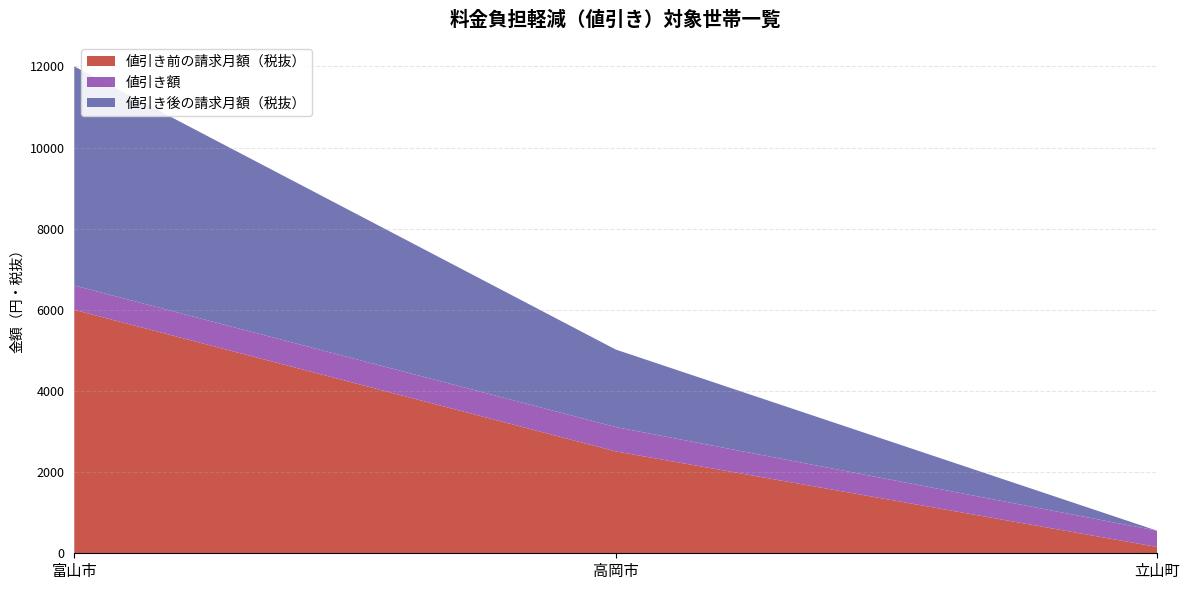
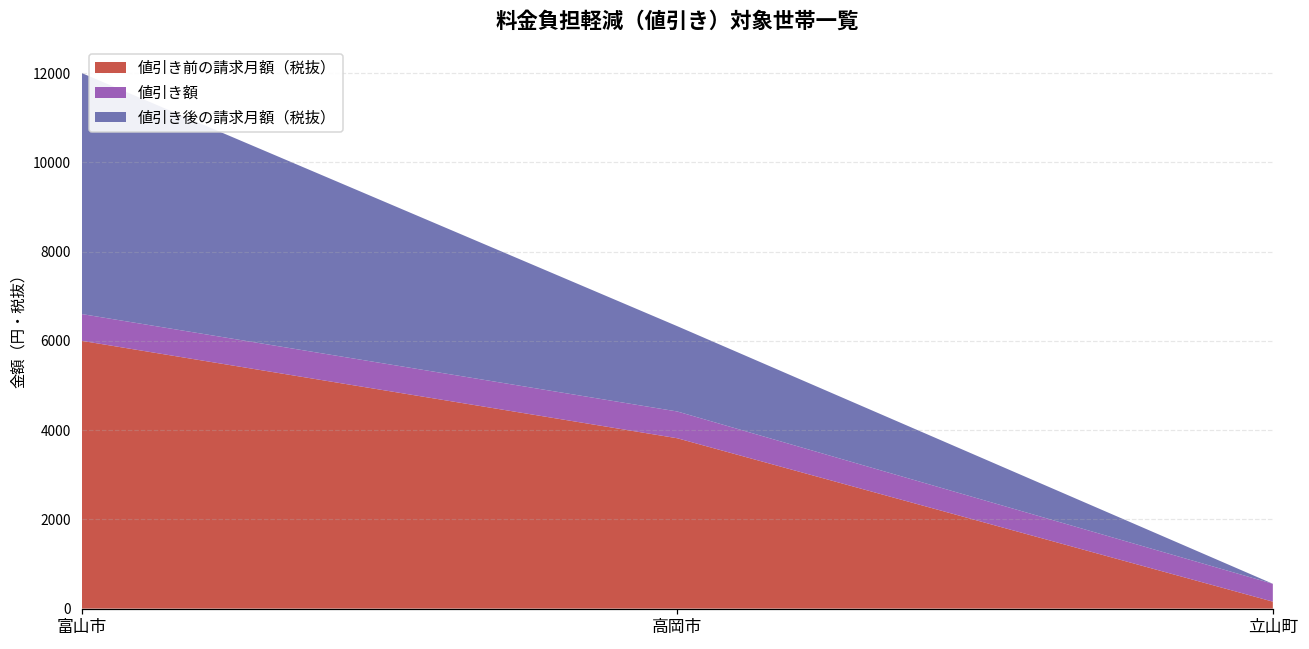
値引き前の請求月額（税抜）, 高岡市: 2500 -> 3800
